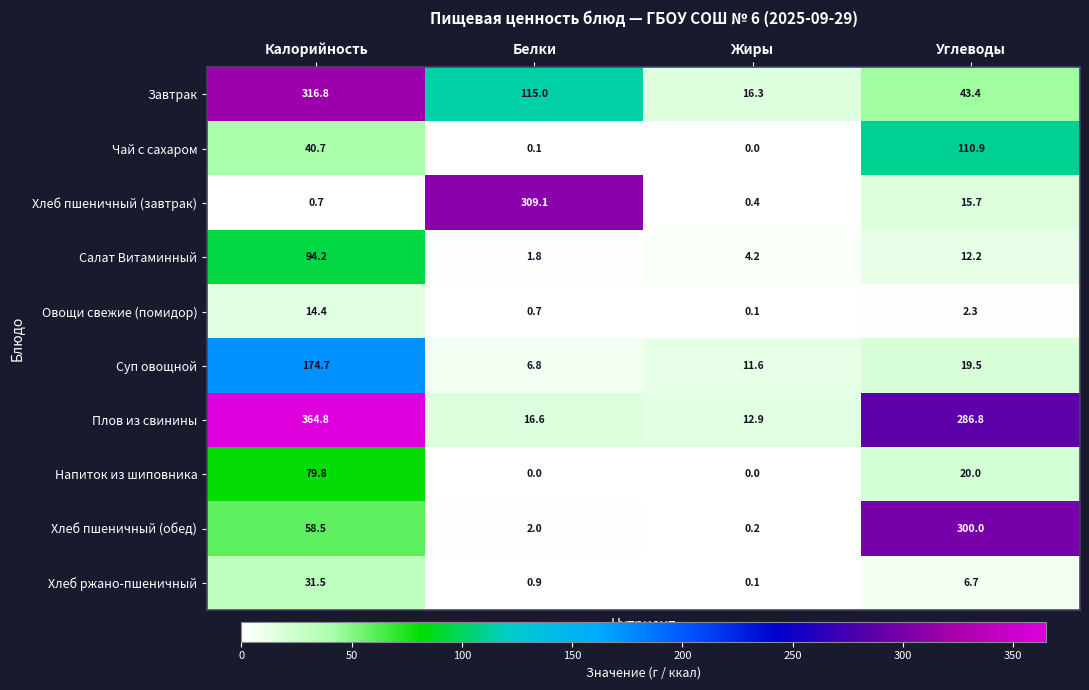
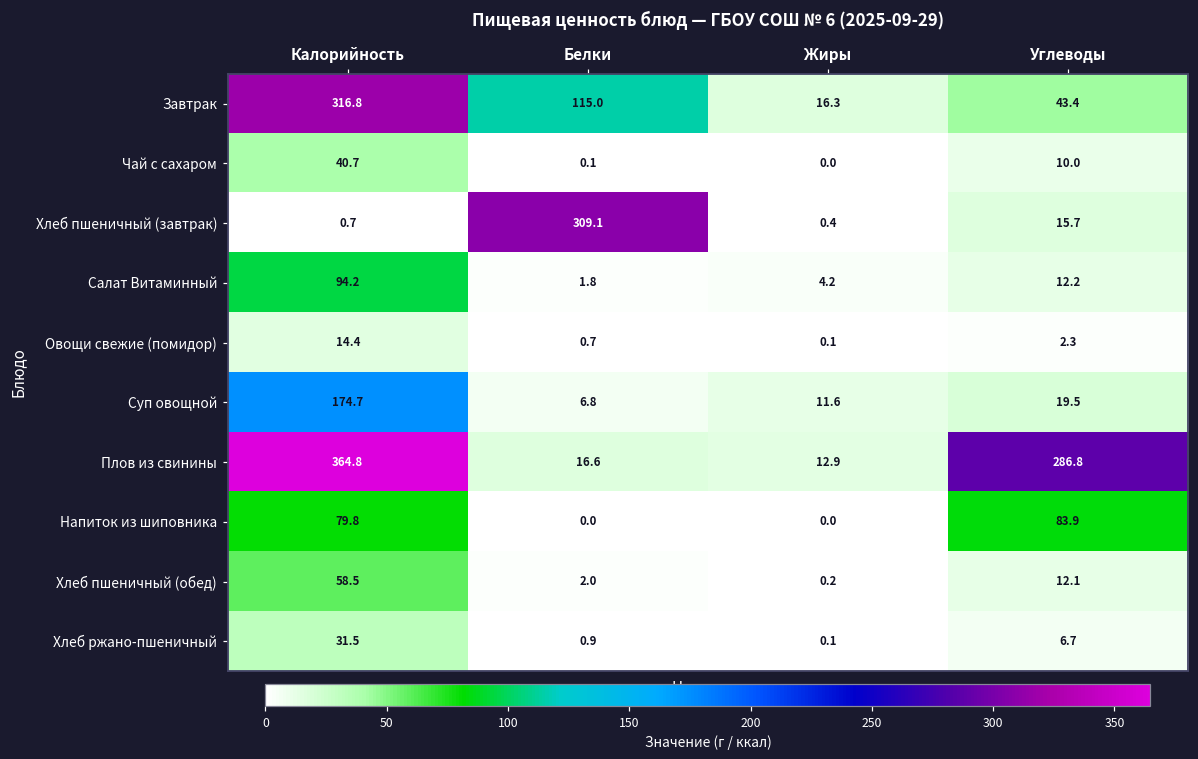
Чай с сахаром, Углеводы: 110.9 -> 10.0
Напиток из шиповника, Углеводы: 20.0 -> 83.9
Хлеб пшеничный (обед), Углеводы: 300.0 -> 12.1
